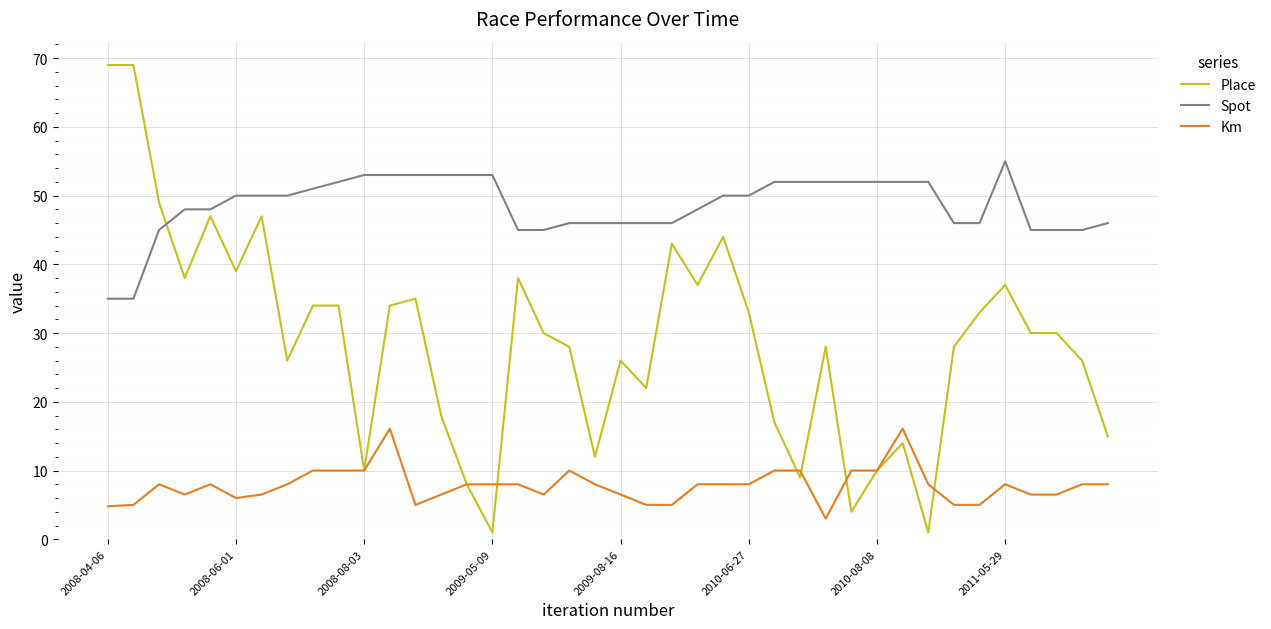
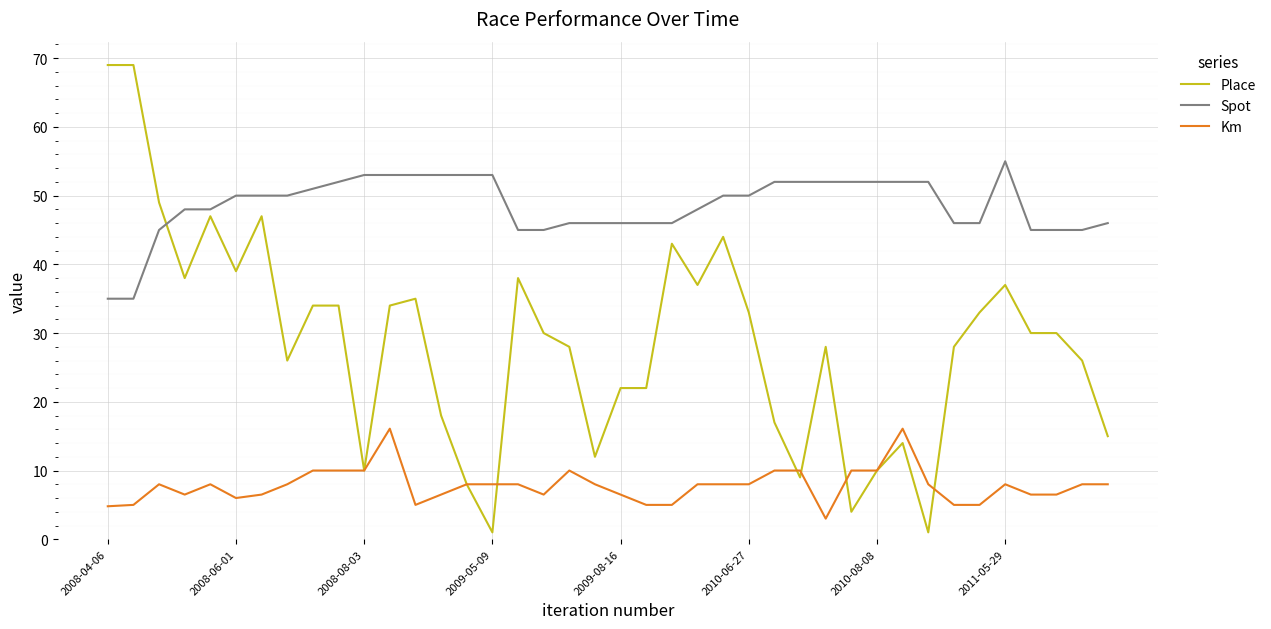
Place, 2009-08-16: 26 -> 22
